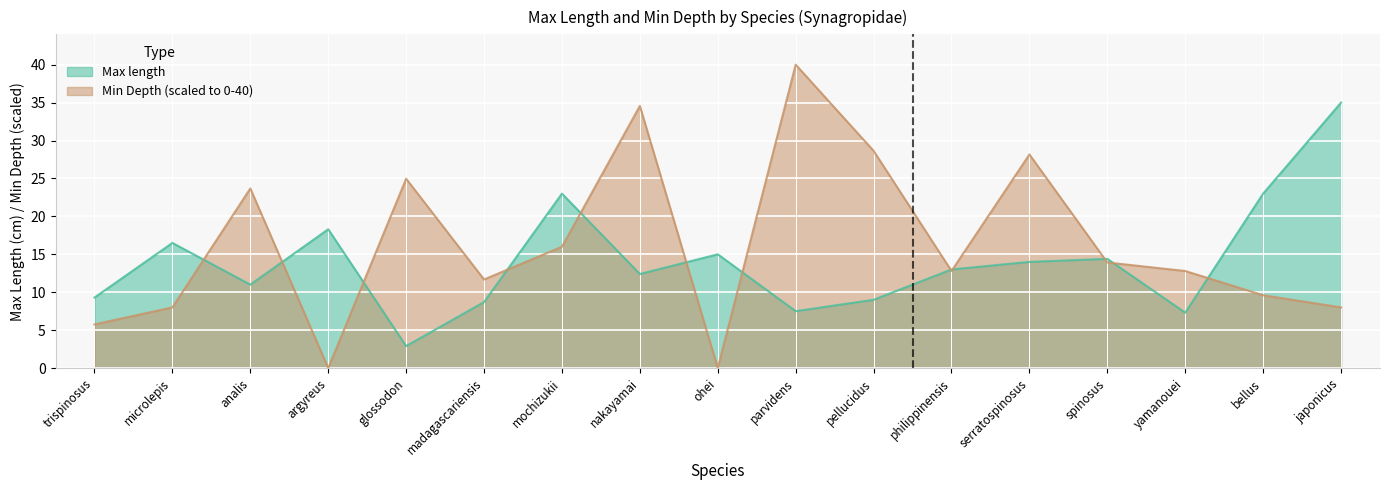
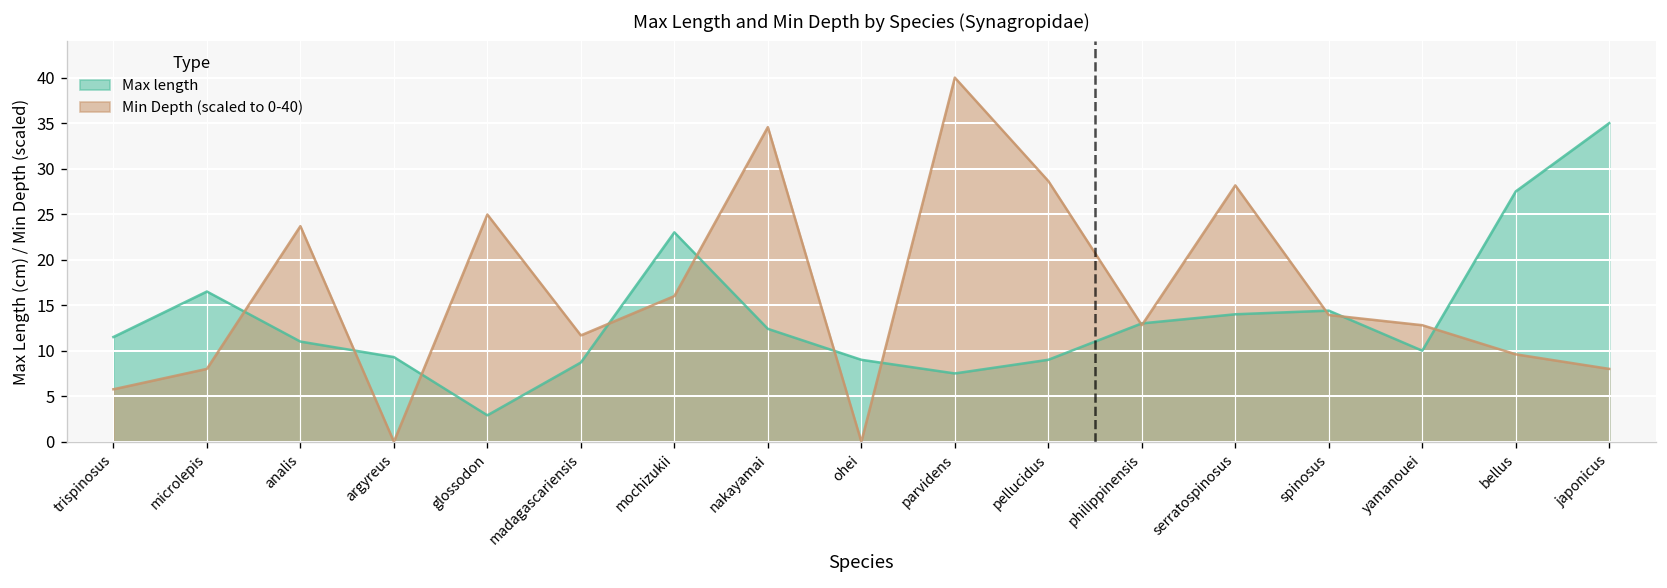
Max length, trispinosus: 9 -> 12
Max length, argyreus: 18 -> 9
Max length, ohei: 15 -> 9
Max length, yamanouei: 7 -> 10
Max length, bellus: 23 -> 28
